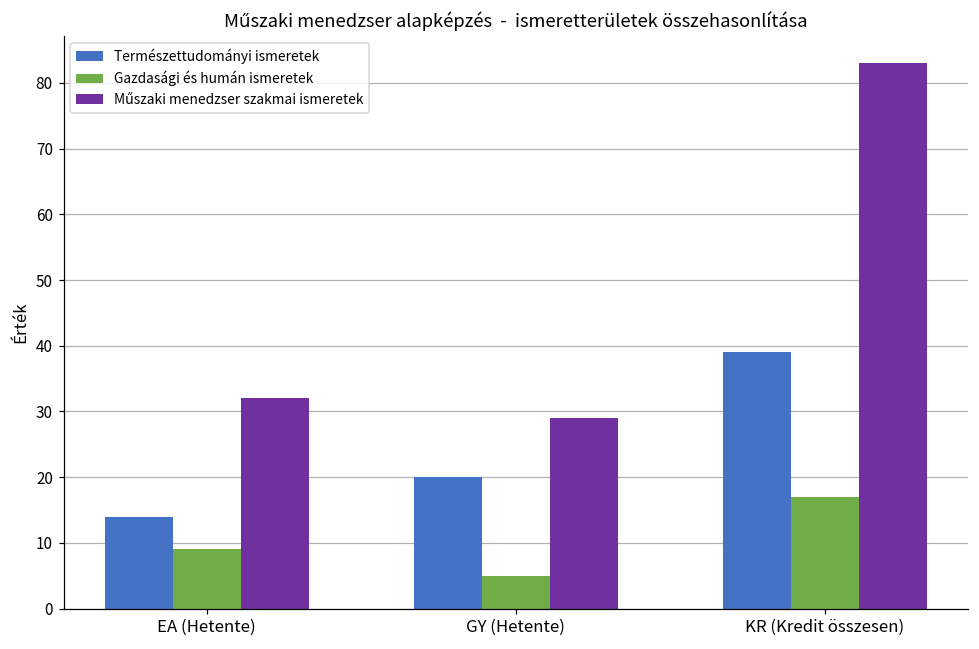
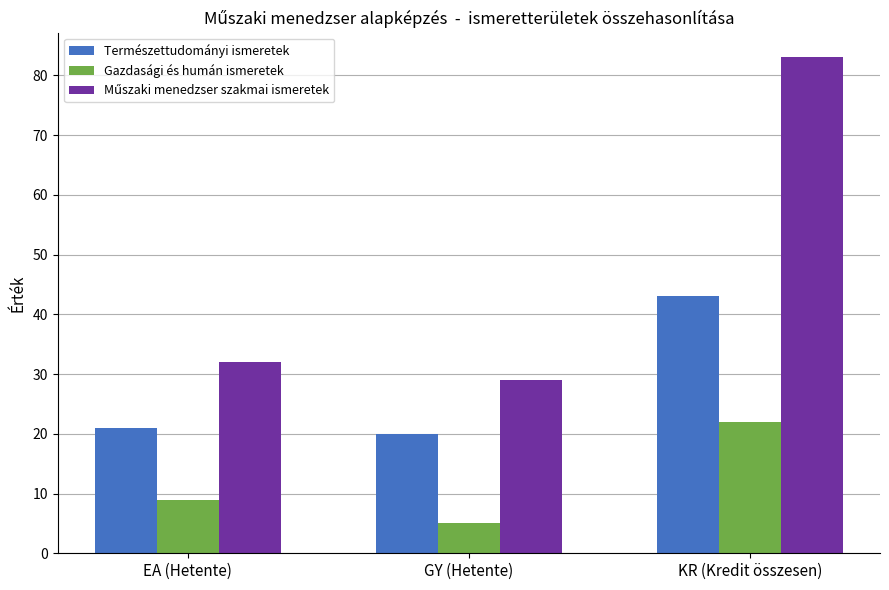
Természettudományi ismeretek, EA (Hetente): 14 -> 21
Természettudományi ismeretek, KR (Kredit összesen): 39 -> 43
Gazdasági és humán ismeretek, KR (Kredit összesen): 17 -> 22
